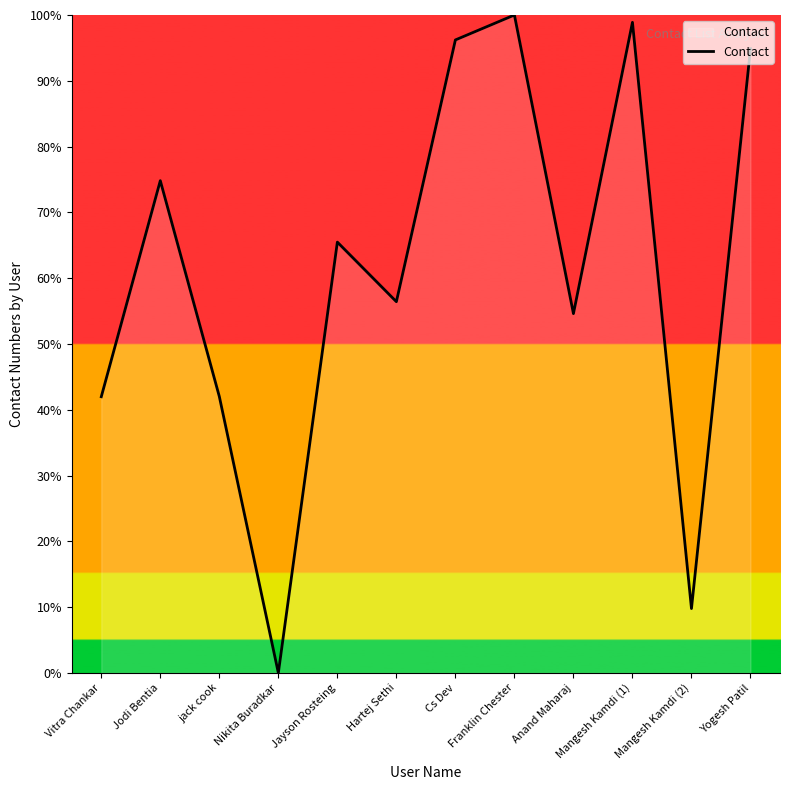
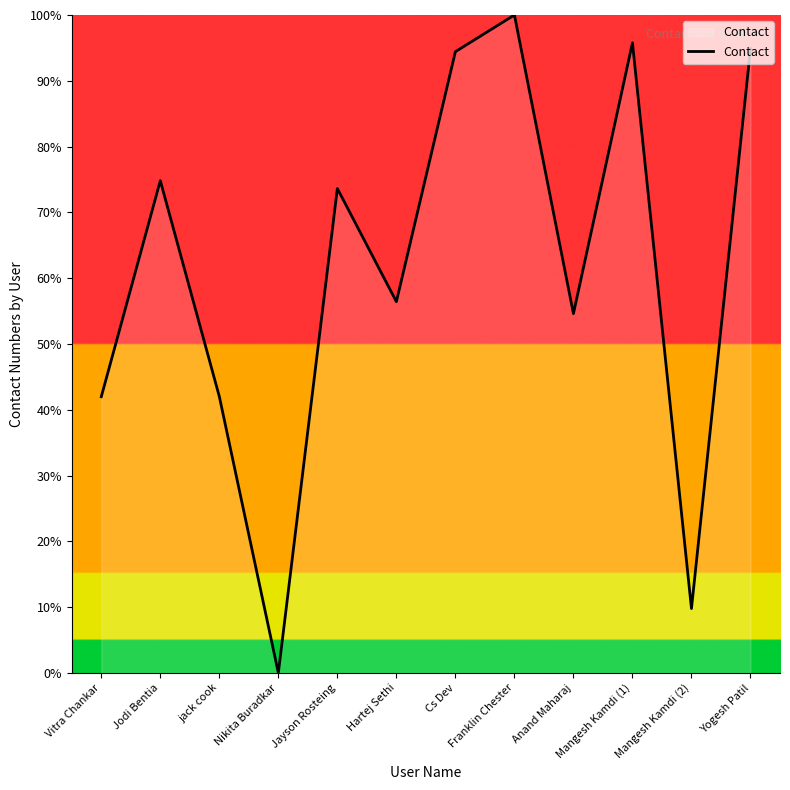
Jayson Rosteing: 65% -> 74%
Cs Dev: 96% -> 94%
Mangesh Kamdi (1): 99% -> 96%
